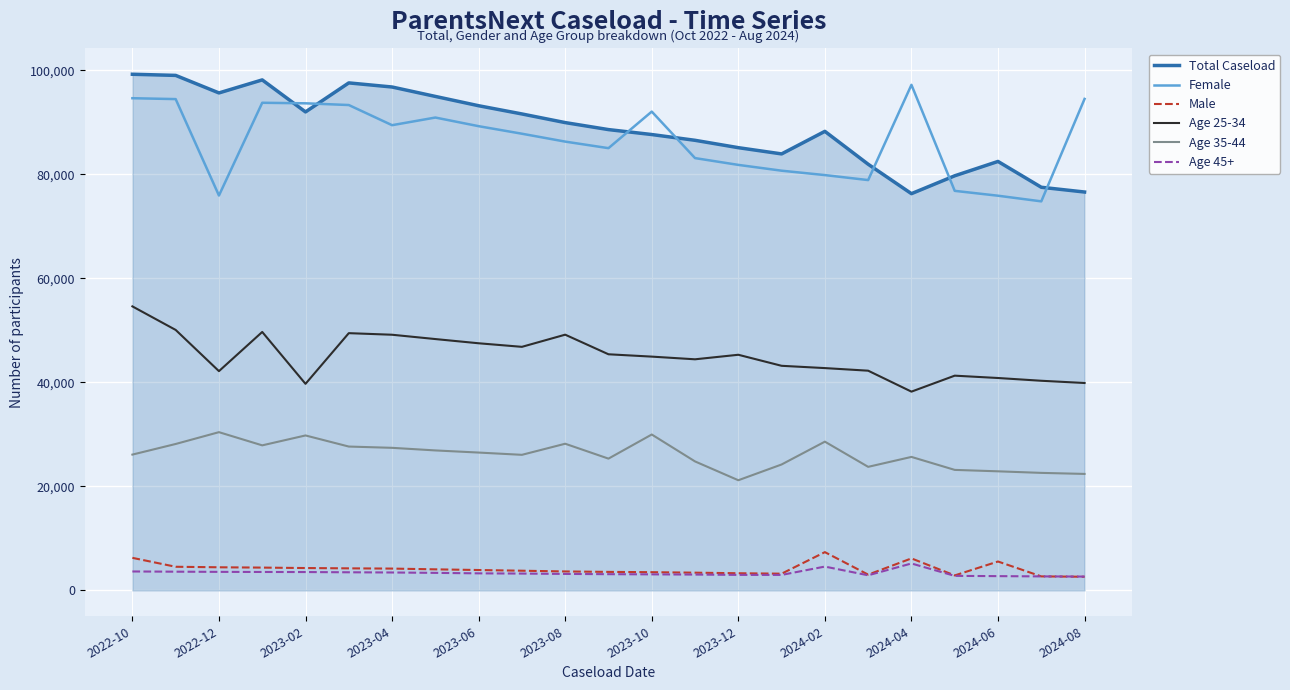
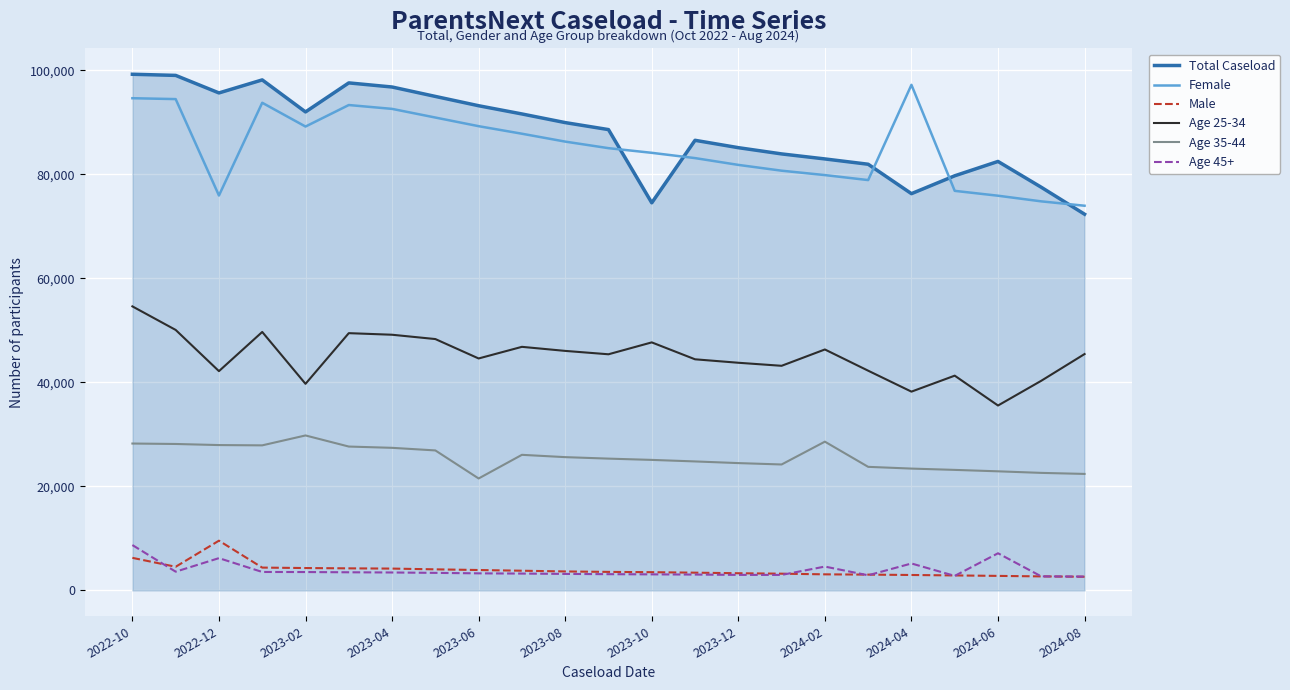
Age 35-44, 2022-10: 26,000 -> 28,000
Age 45+, 2022-10: 4,000 -> 9,000
Male, 2022-12: 4,000 -> 10,000
Age 35-44, 2022-12: 30,000 -> 28,000
Age 45+, 2022-12: 4,000 -> 6,000
Female, 2023-02: 94,000 -> 89,000
Female, 2023-04: 89,000 -> 93,000
Age 25-34, 2023-06: 48,000 -> 45,000
Age 35-44, 2023-06: 27,000 -> 22,000
Age 25-34, 2023-08: 49,000 -> 46,000
Age 35-44, 2023-08: 28,000 -> 26,000
Total Caseload, 2023-10: 88,000 -> 75,000
Female, 2023-10: 92,000 -> 84,000
Age 25-34, 2023-10: 45,000 -> 48,000
Age 35-44, 2023-10: 30,000 -> 25,000
Age 25-34, 2023-12: 45,000 -> 44,000
Age 35-44, 2023-12: 21,000 -> 24,000
Total Caseload, 2024-02: 88,000 -> 83,000
Male, 2024-02: 7,000 -> 3,000
Age 25-34, 2024-02: 43,000 -> 46,000
Male, 2024-04: 6,000 -> 3,000
Age 35-44, 2024-04: 26,000 -> 23,000
Male, 2024-06: 6,000 -> 3,000
Age 25-34, 2024-06: 41,000 -> 36,000
Age 45+, 2024-06: 3,000 -> 7,000
Total Caseload, 2024-08: 77,000 -> 72,000
Female, 2024-08: 94,000 -> 74,000
Age 25-34, 2024-08: 40,000 -> 45,000
